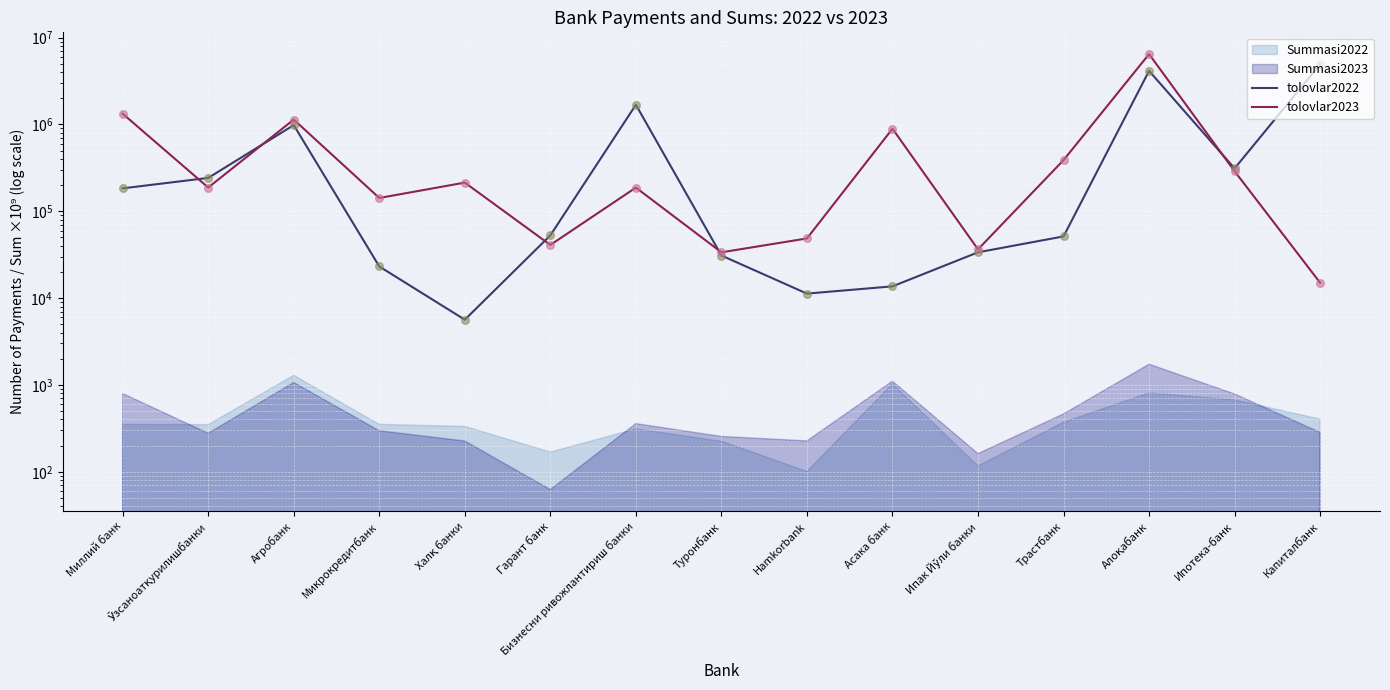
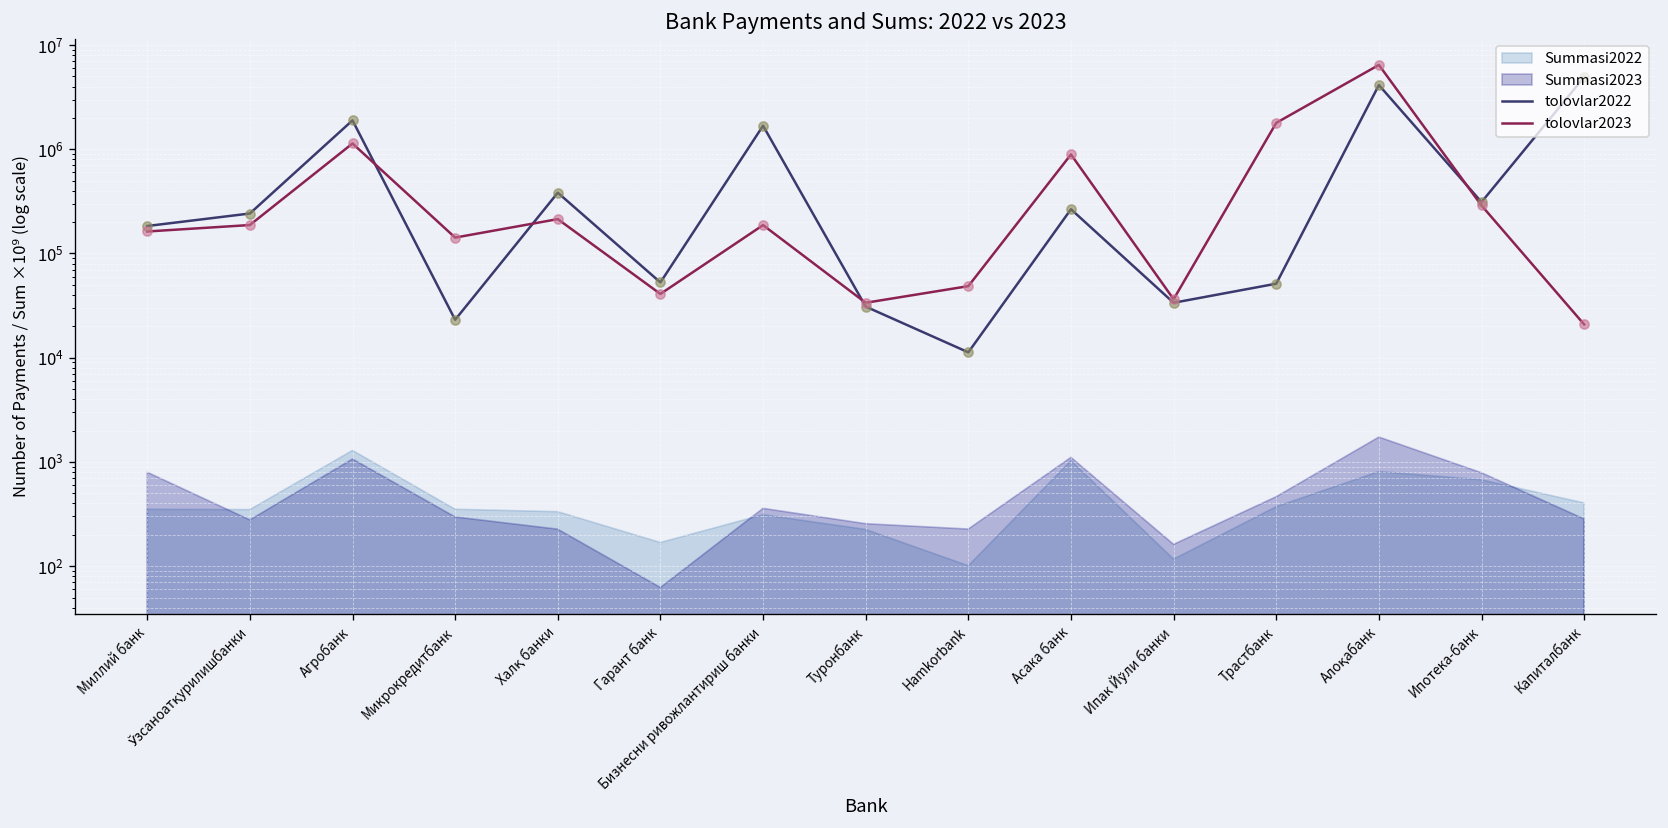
tolovlar2023, Миллий банк: 1300000 -> 160000
tolovlar2022, Агробанк: 1000000 -> 1900000
tolovlar2022, Халқ банки: 6000 -> 400000
tolovlar2022, Асака банк: 14000 -> 270000
tolovlar2023, Трастбанк: 400000 -> 1800000
tolovlar2023, Капиталбанк: 15000 -> 21000
